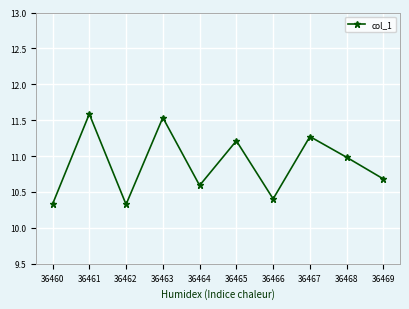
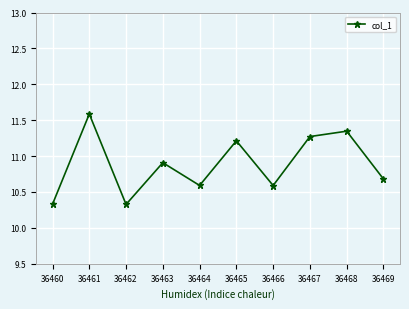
36463: 11.5 -> 10.9
36466: 10.4 -> 10.6
36468: 11.0 -> 11.3
